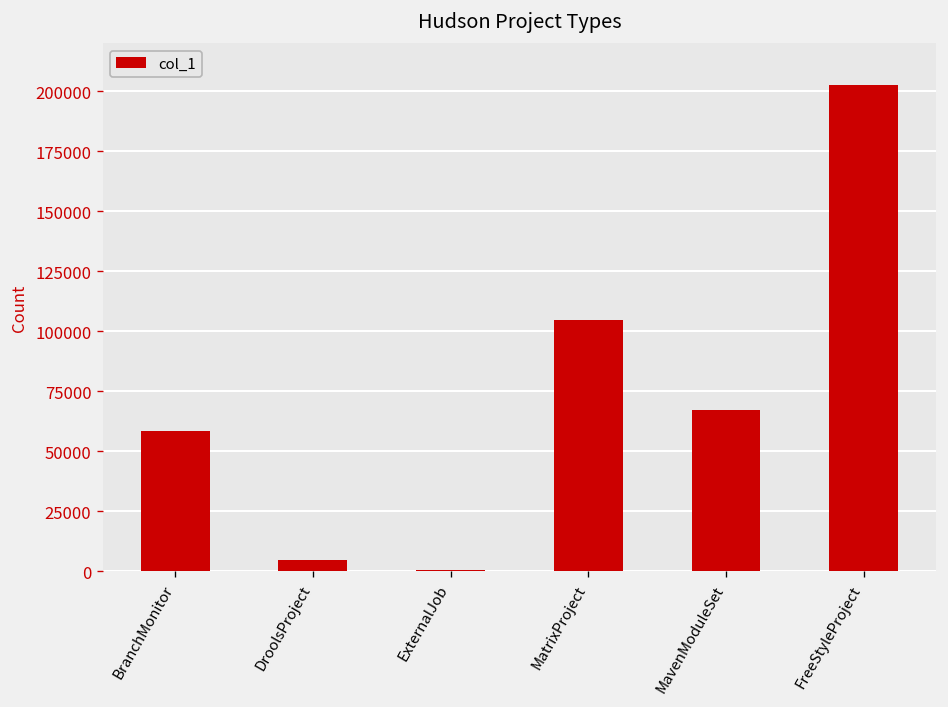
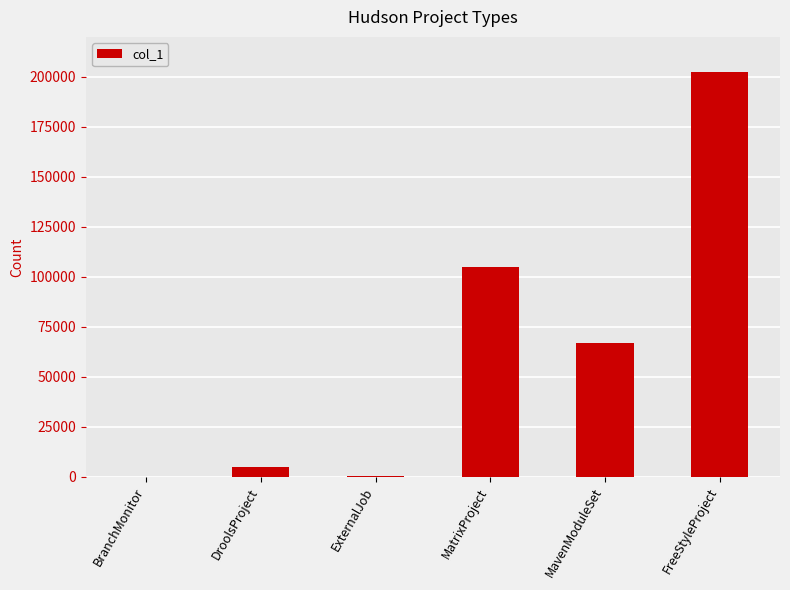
BranchMonitor: 58000 -> 0
